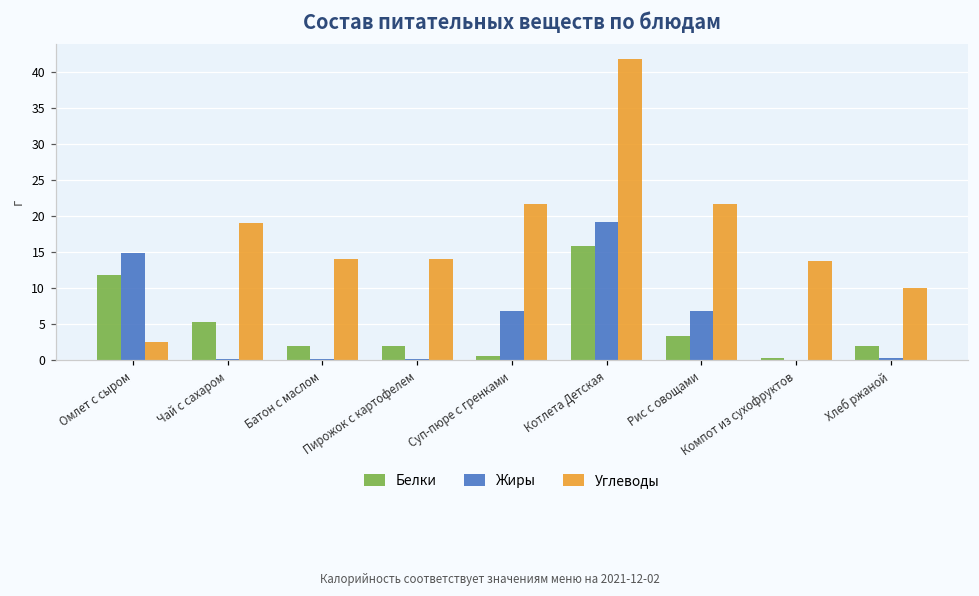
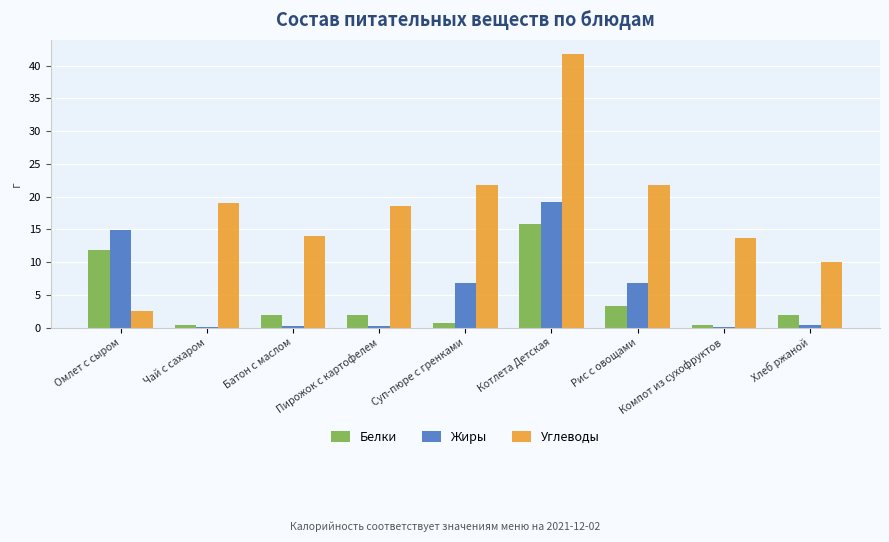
Белки, Чай с сахаром: 5 -> 0
Углеводы, Пирожок с картофелем: 14 -> 18
